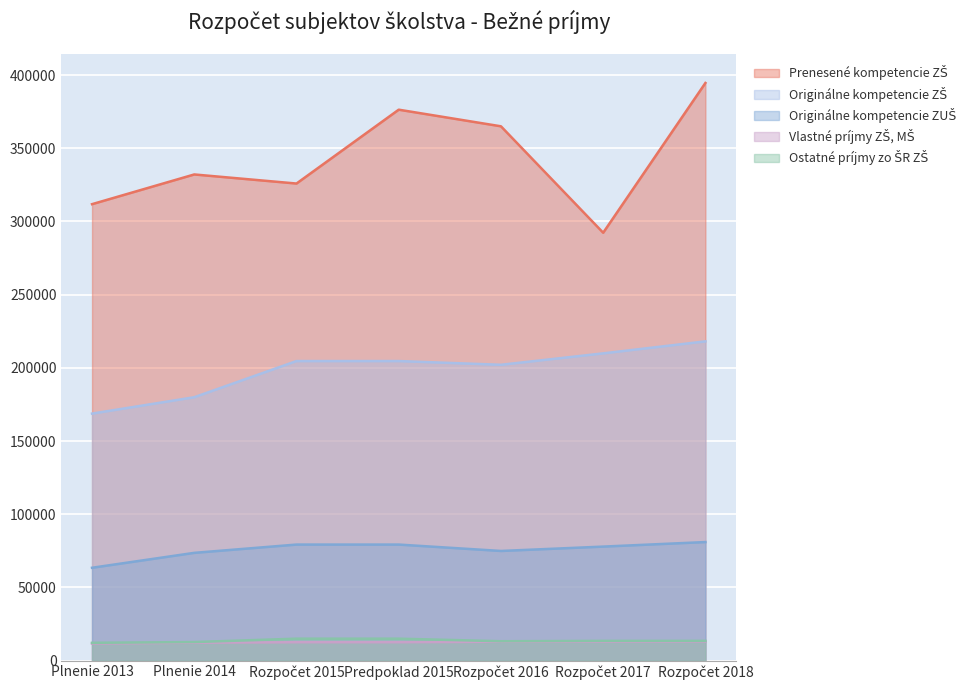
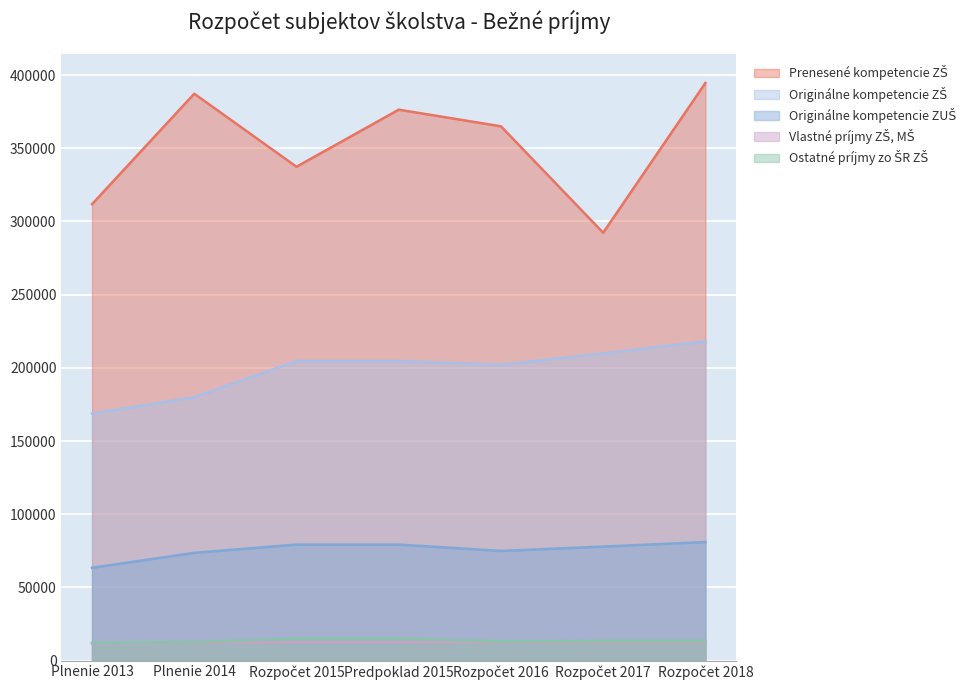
Prenesené kompetencie ZŠ, Plnenie 2014: 332000 -> 387000
Prenesené kompetencie ZŠ, Rozpočet 2015: 326000 -> 337000
